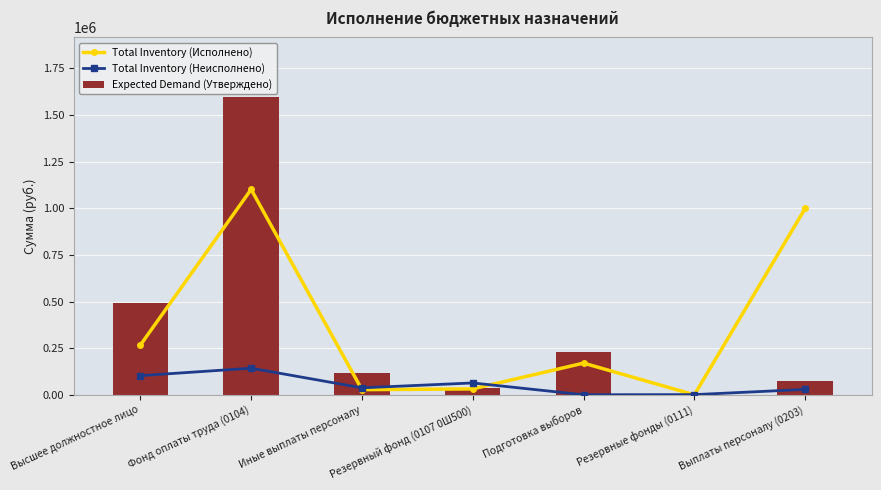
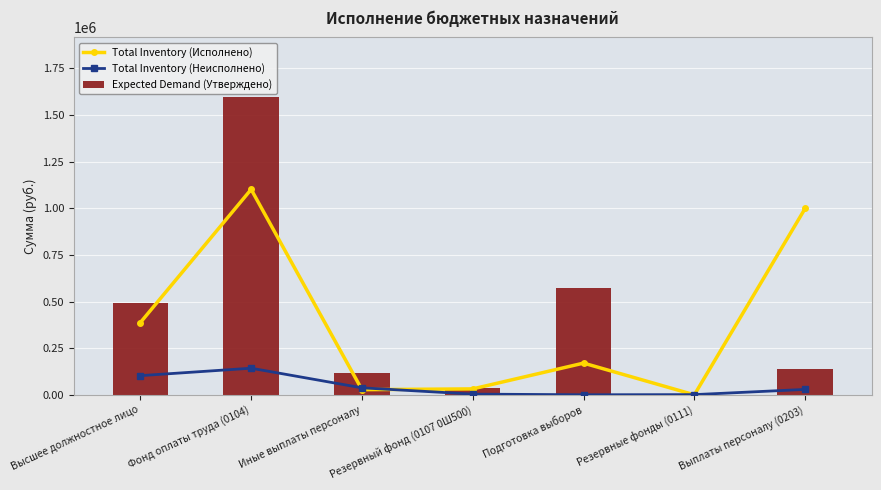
Total Inventory (Исполнено), Высшее должностное лицо: 270000 -> 390000
Total Inventory (Неисполнено), Резервный фонд (0107 0Ш500): 60000 -> 0
Expected Demand (Утверждено), Подготовка выборов: 230000 -> 570000
Expected Demand (Утверждено), Выплаты персоналу (0203): 70000 -> 140000
